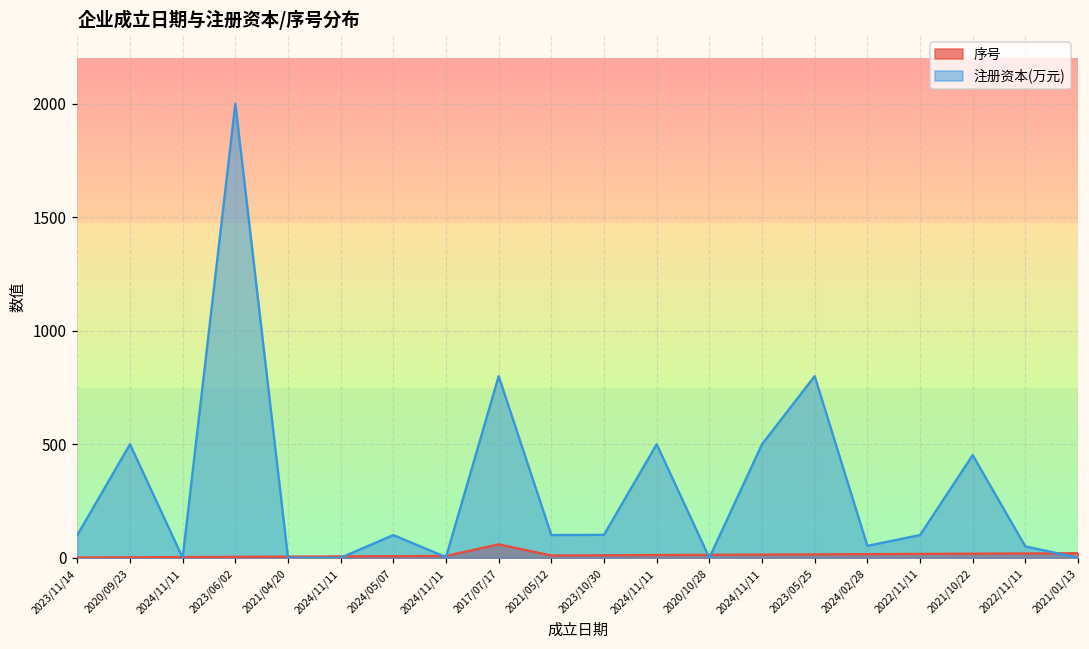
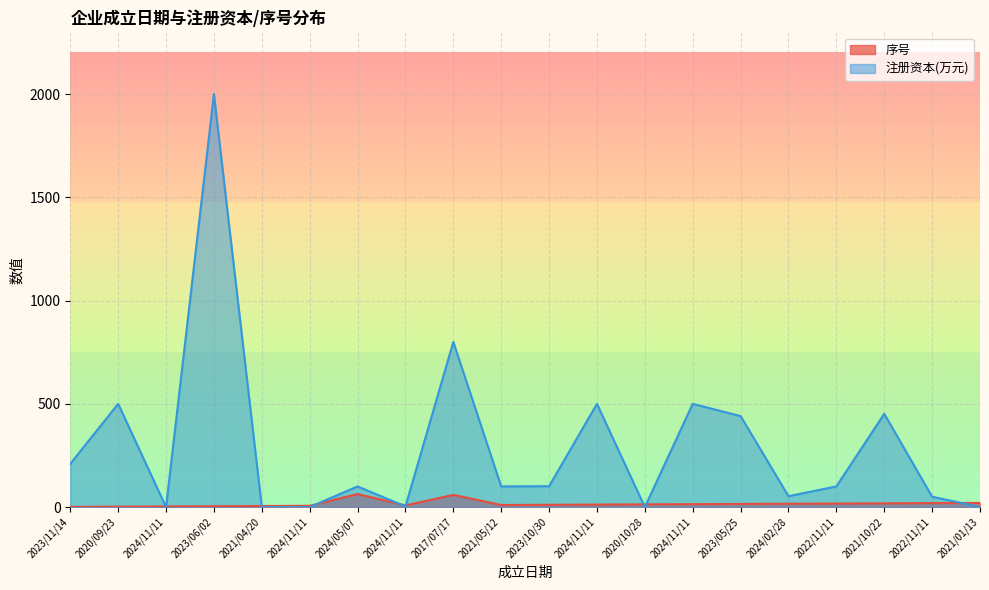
注册资本(万元), 2023/11/14: 100 -> 210
序号, 2024/05/07: 10 -> 60
注册资本(万元), 2023/05/25: 800 -> 440
